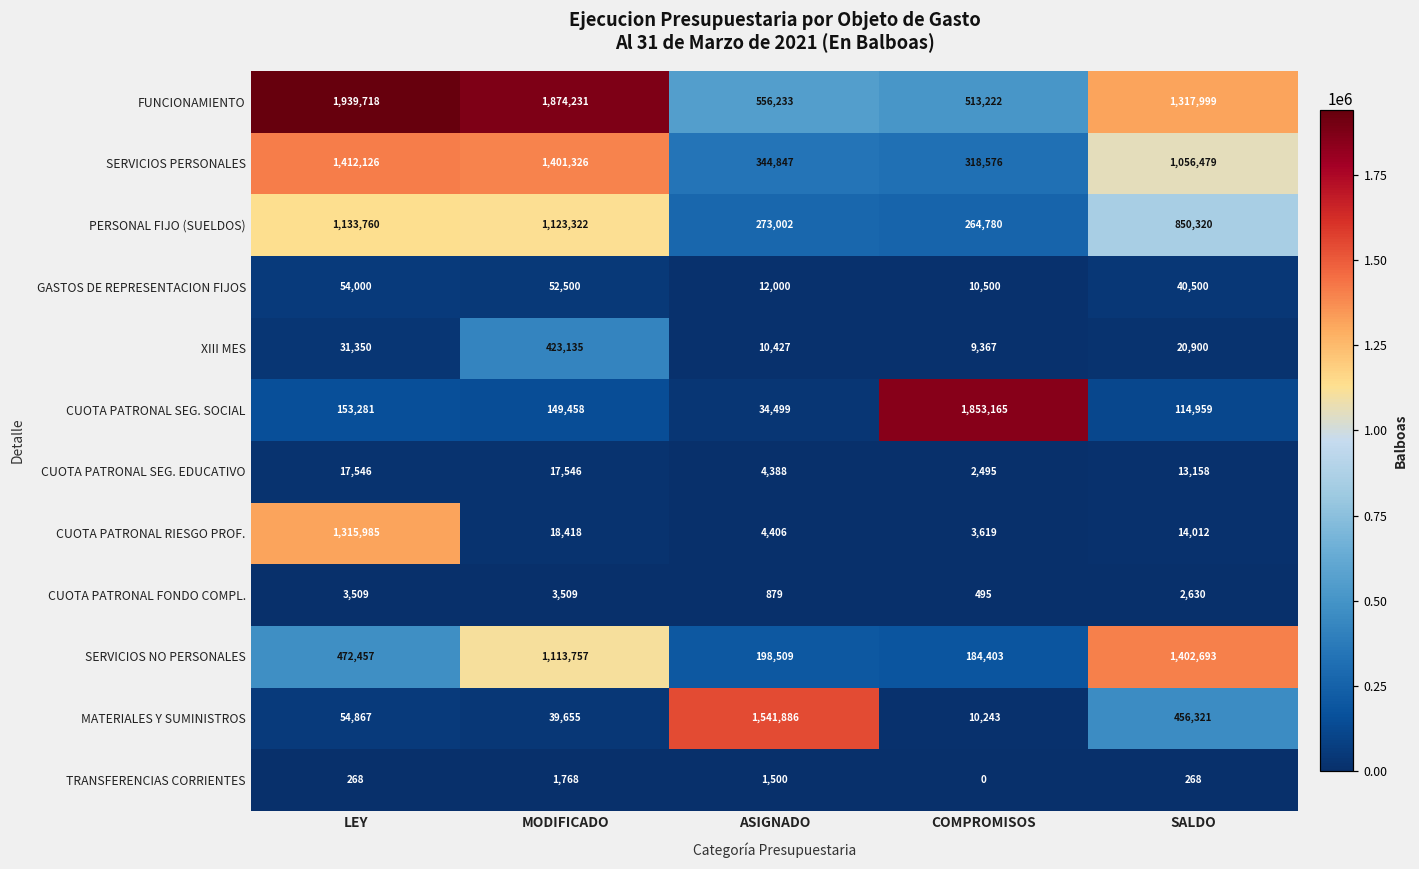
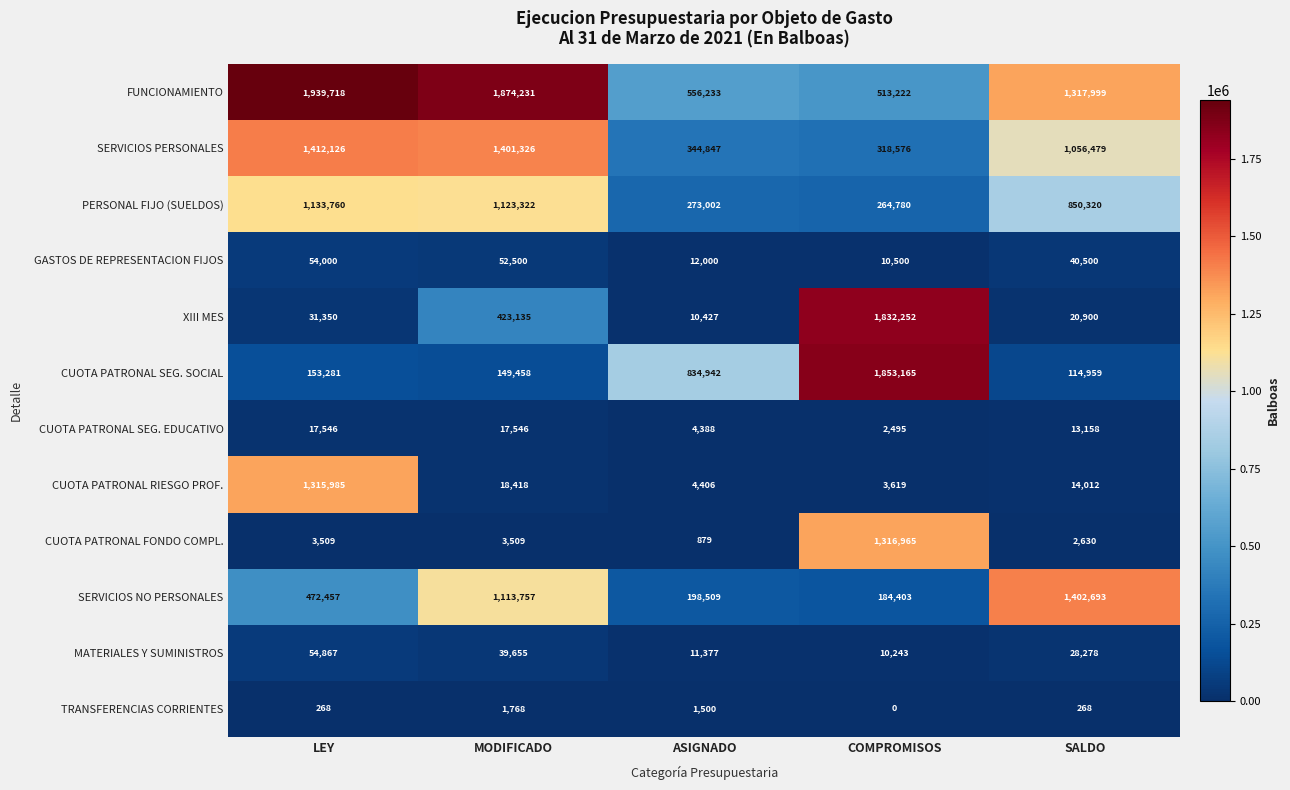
XIII MES, COMPROMISOS: 9,367 -> 1,832,252
CUOTA PATRONAL SEG. SOCIAL, ASIGNADO: 34,499 -> 834,942
CUOTA PATRONAL FONDO COMPL., COMPROMISOS: 495 -> 1,316,965
MATERIALES Y SUMINISTROS, ASIGNADO: 1,541,886 -> 11,377
MATERIALES Y SUMINISTROS, SALDO: 456,321 -> 28,278
